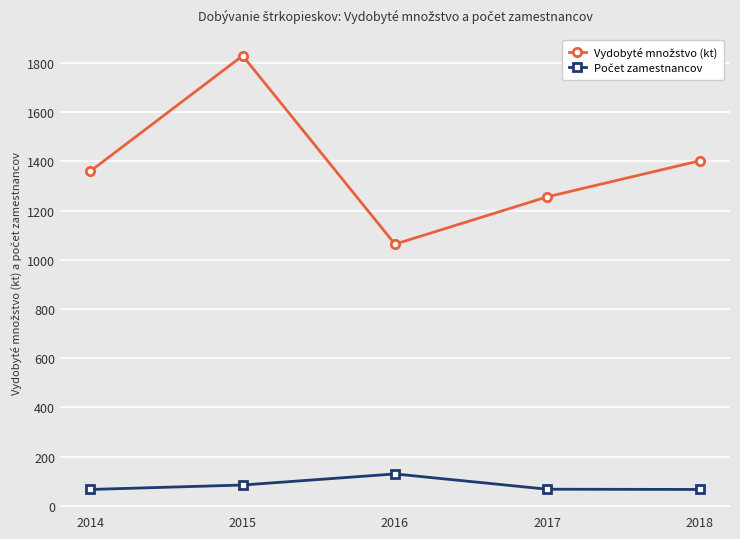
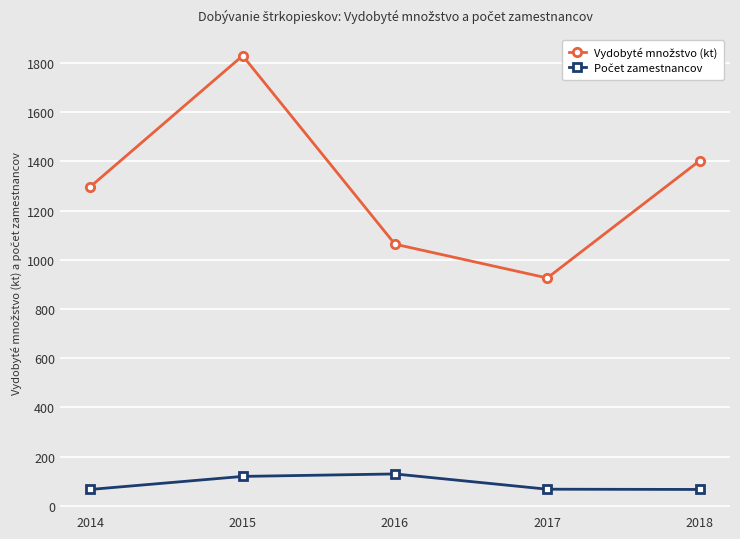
Vydobyté množstvo (kt), 2014: 1360 -> 1300
Počet zamestnancov, 2015: 90 -> 120
Vydobyté množstvo (kt), 2017: 1260 -> 930
